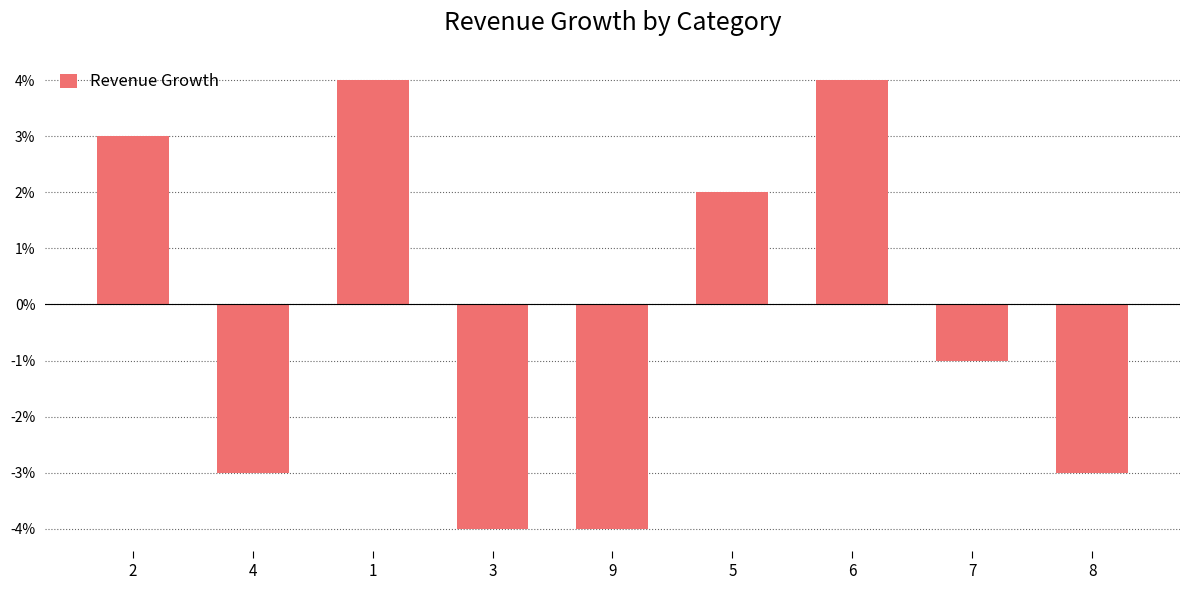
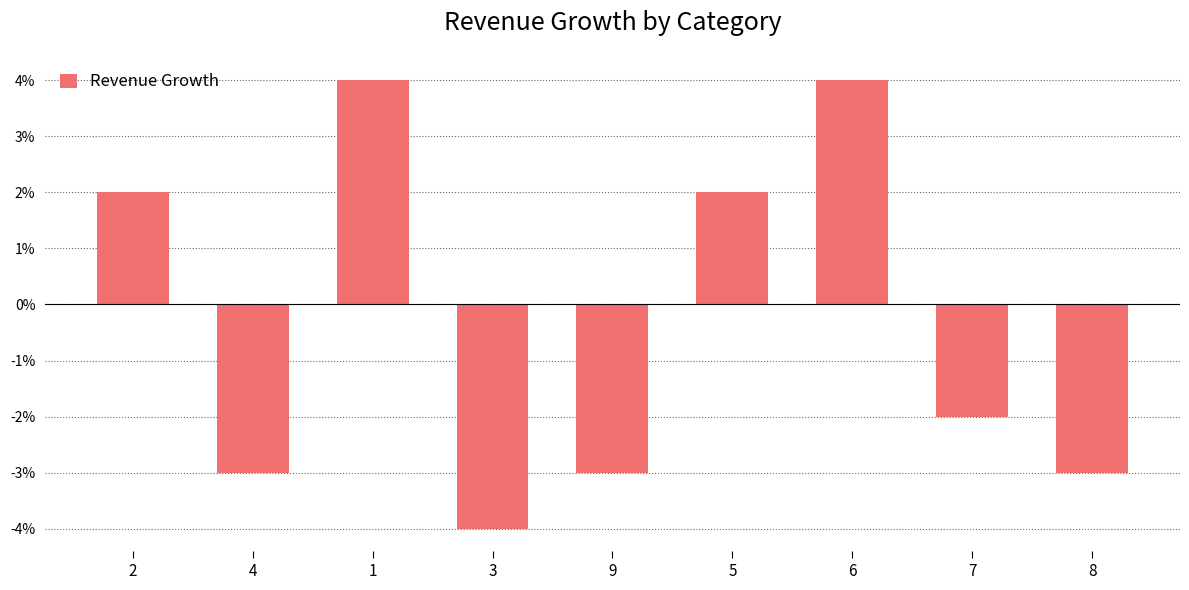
2: 3.0% -> 2.0%
9: -4.0% -> -3.0%
7: -1.0% -> -2.0%
